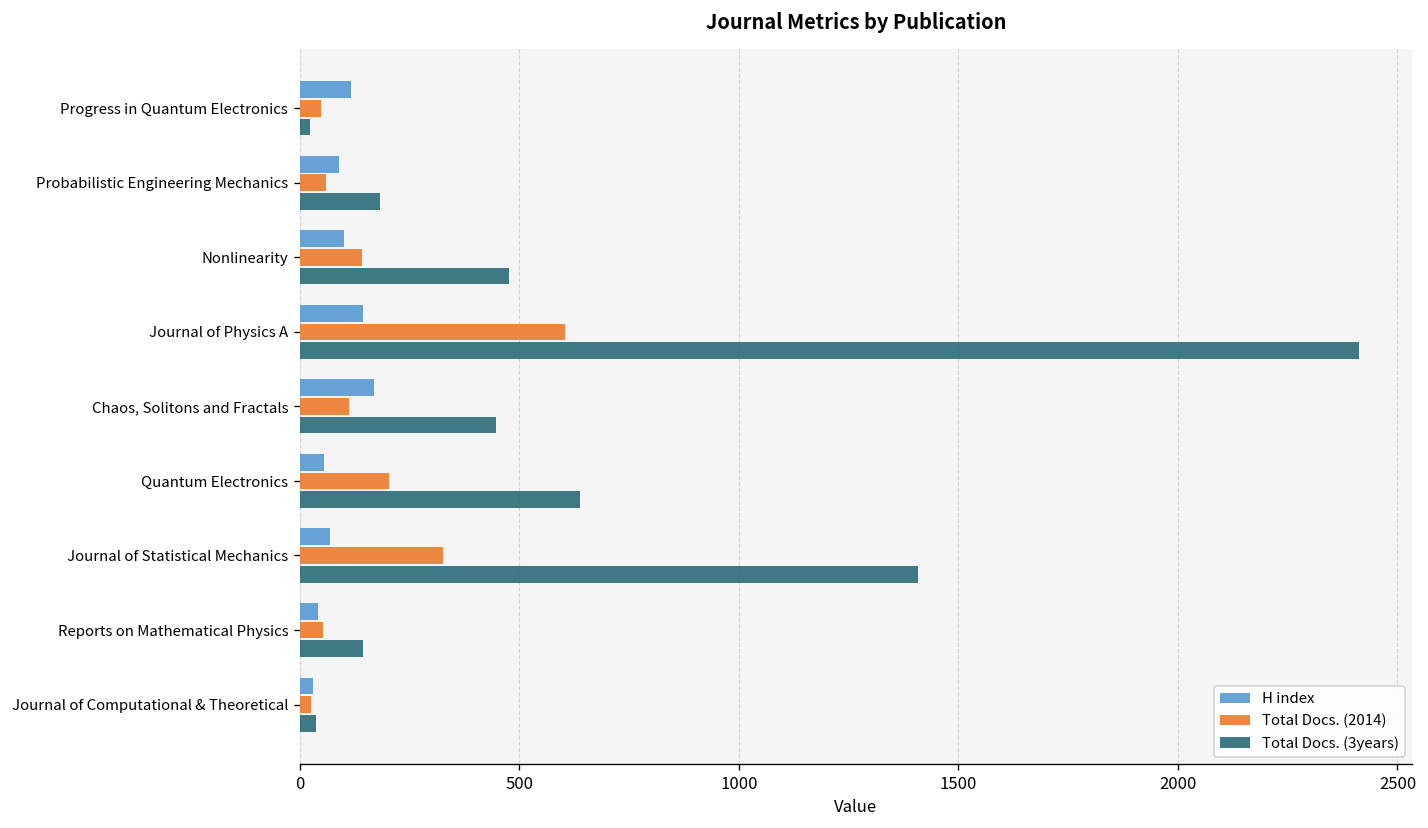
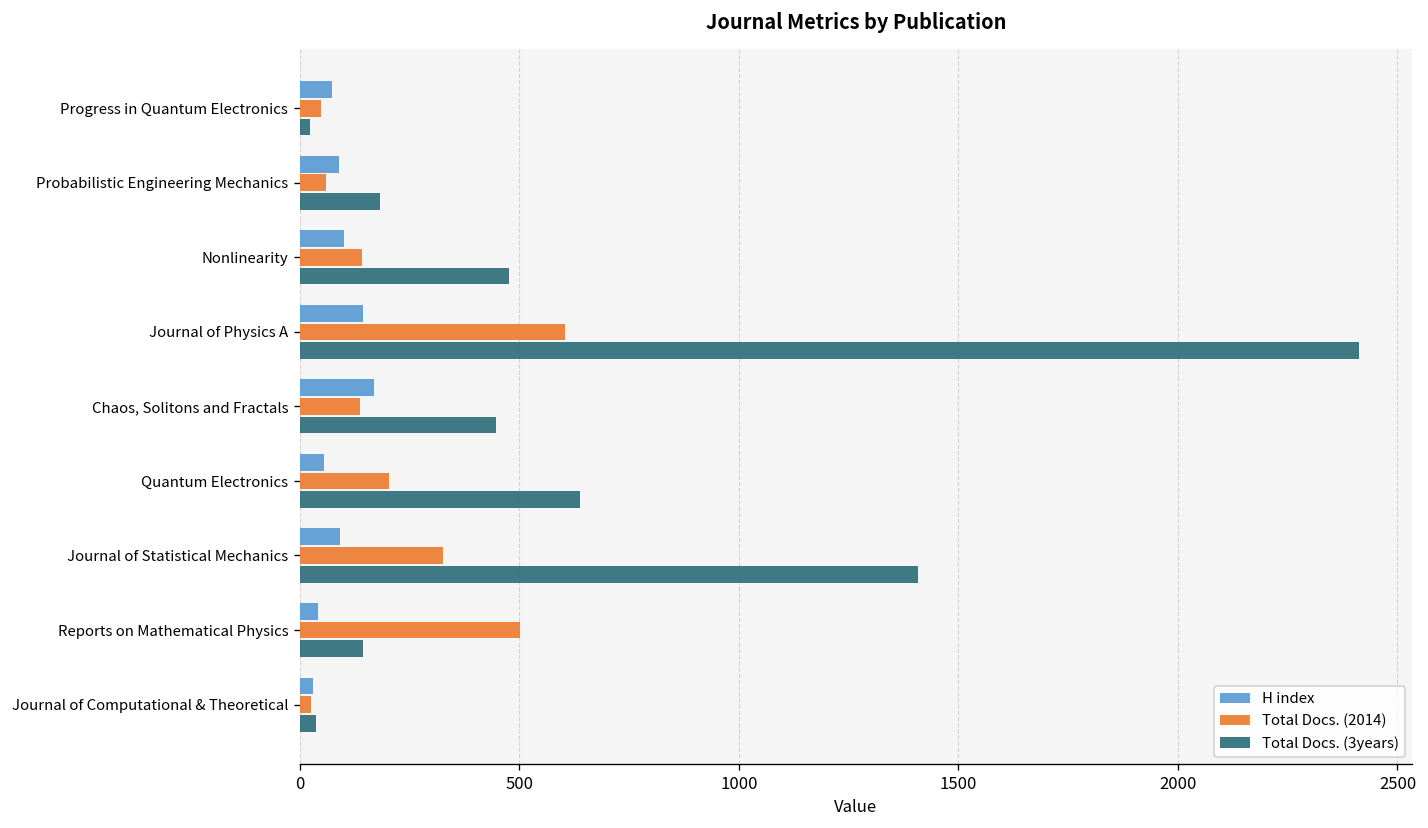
H index, Progress in Quantum Electronics: 120 -> 70
Total Docs. (2014), Chaos, Solitons and Fractals: 110 -> 140
H index, Journal of Statistical Mechanics: 70 -> 90
Total Docs. (2014), Reports on Mathematical Physics: 50 -> 500
